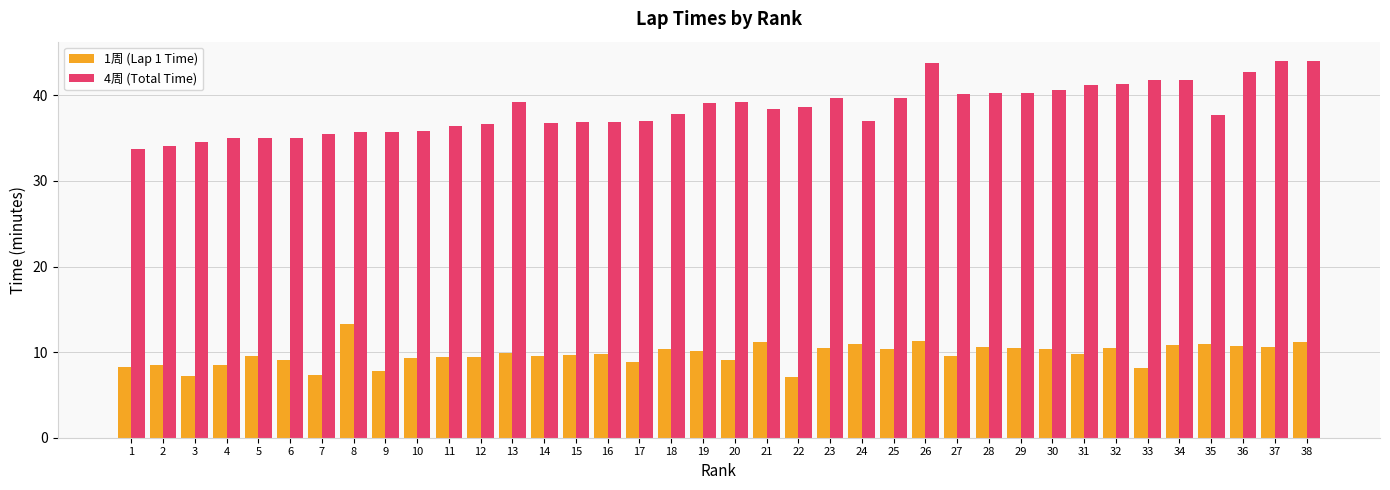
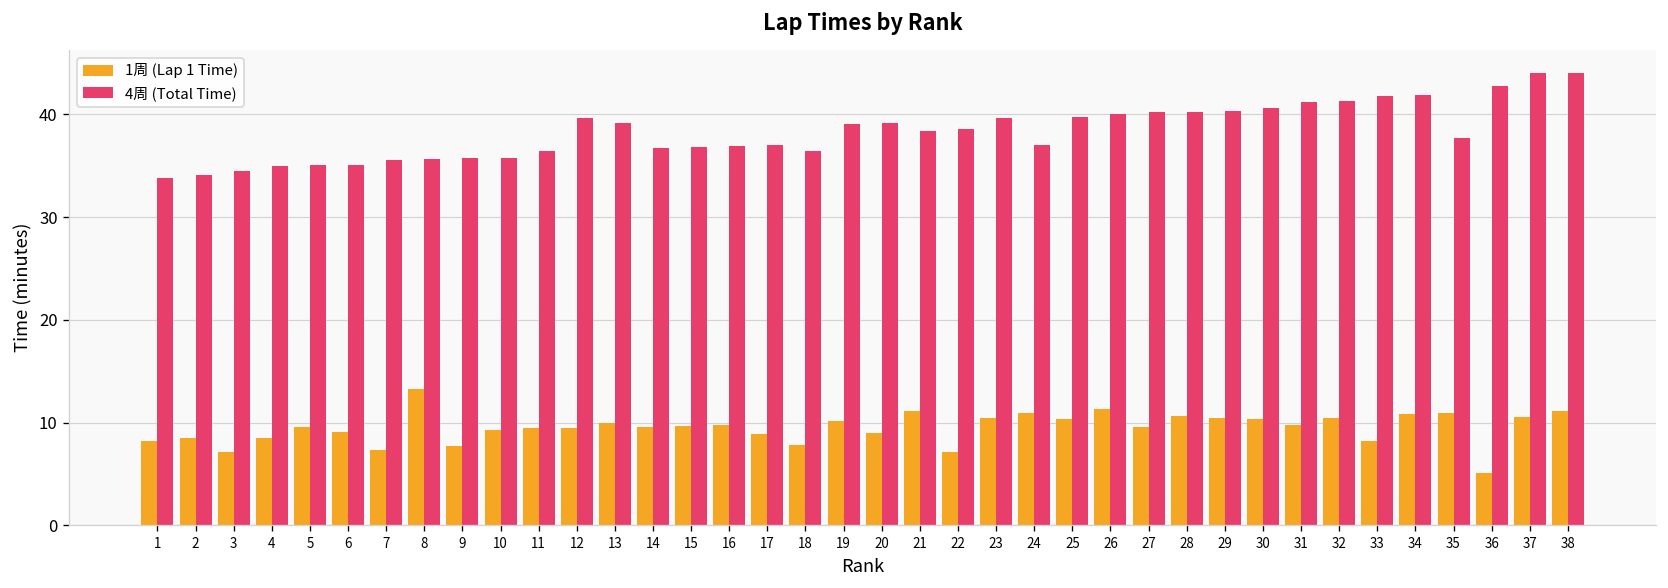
4周 (Total Time), 12: 37 -> 40
1周 (Lap 1 Time), 18: 10 -> 8
4周 (Total Time), 18: 38 -> 36
4周 (Total Time), 26: 44 -> 40
1周 (Lap 1 Time), 36: 11 -> 5
